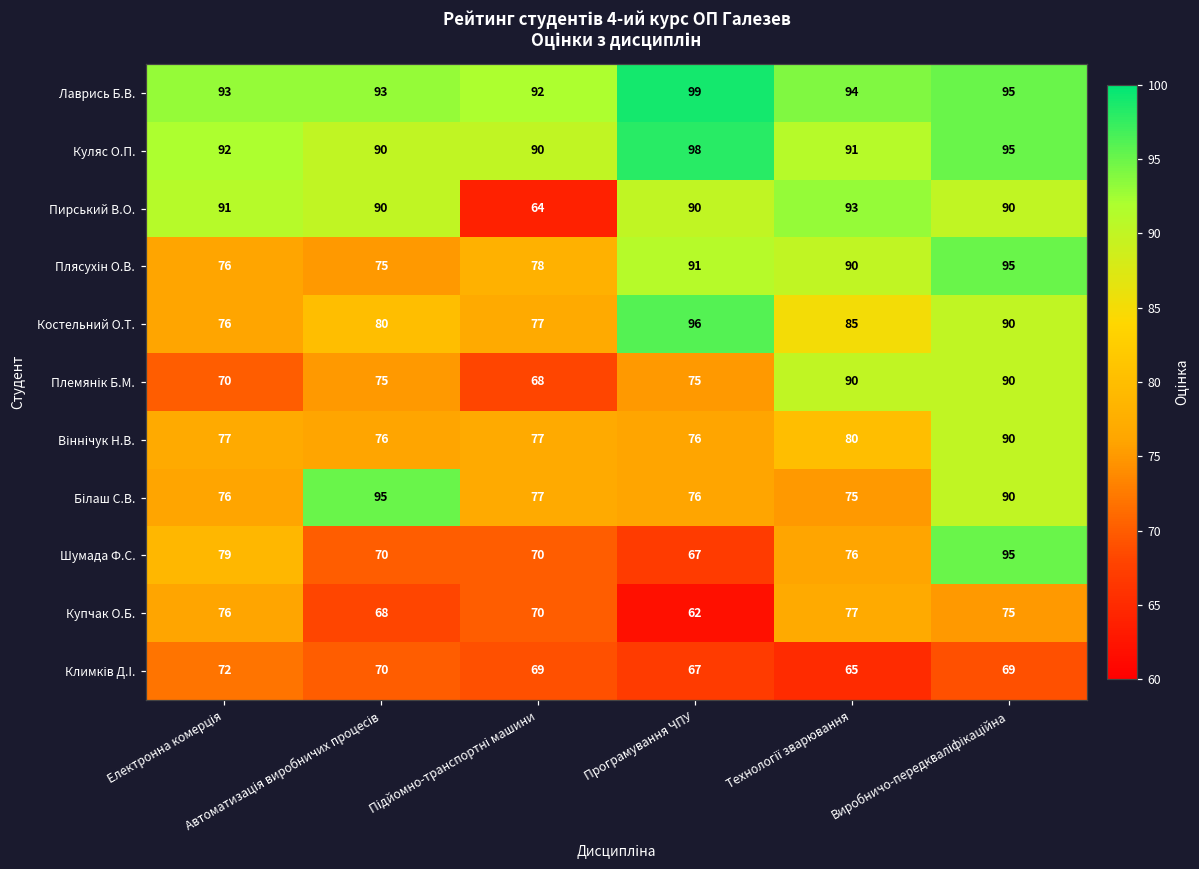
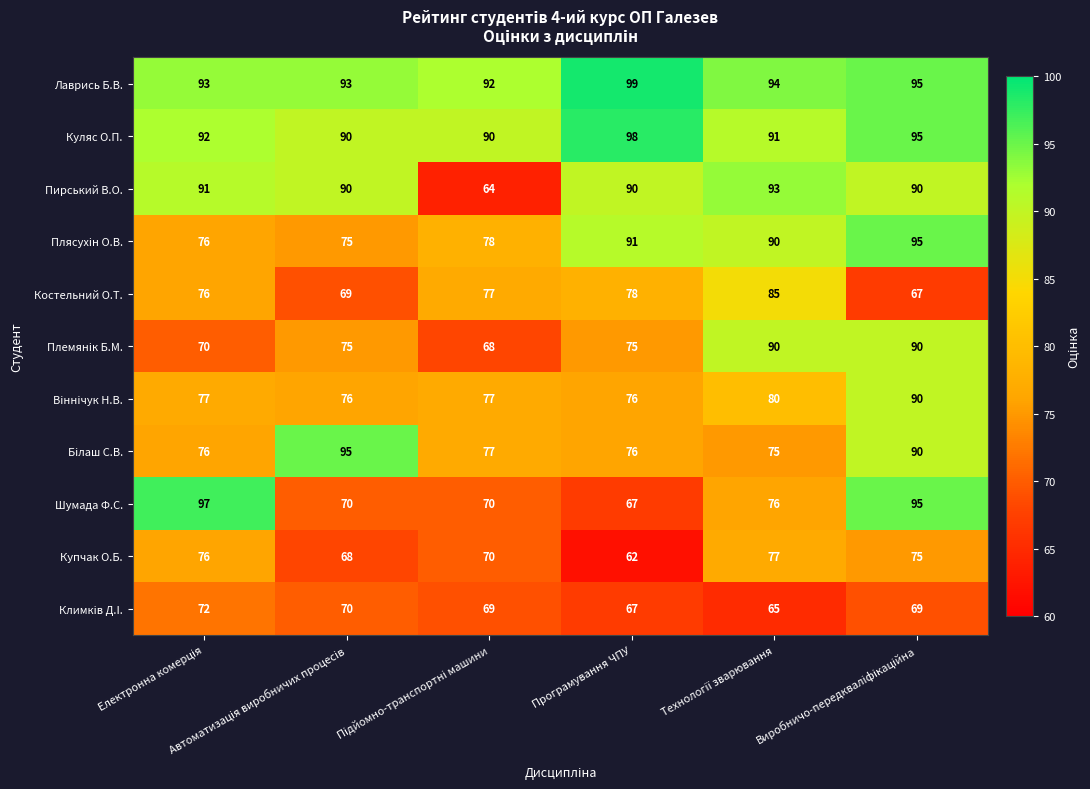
Костельний О.Т., Автоматизація виробничих процесів: 80 -> 69
Костельний О.Т., Програмування ЧПУ: 96 -> 78
Костельний О.Т., Виробничо-передкваліфікаційна: 90 -> 67
Шумада Ф.С., Електронна комерція: 79 -> 97
